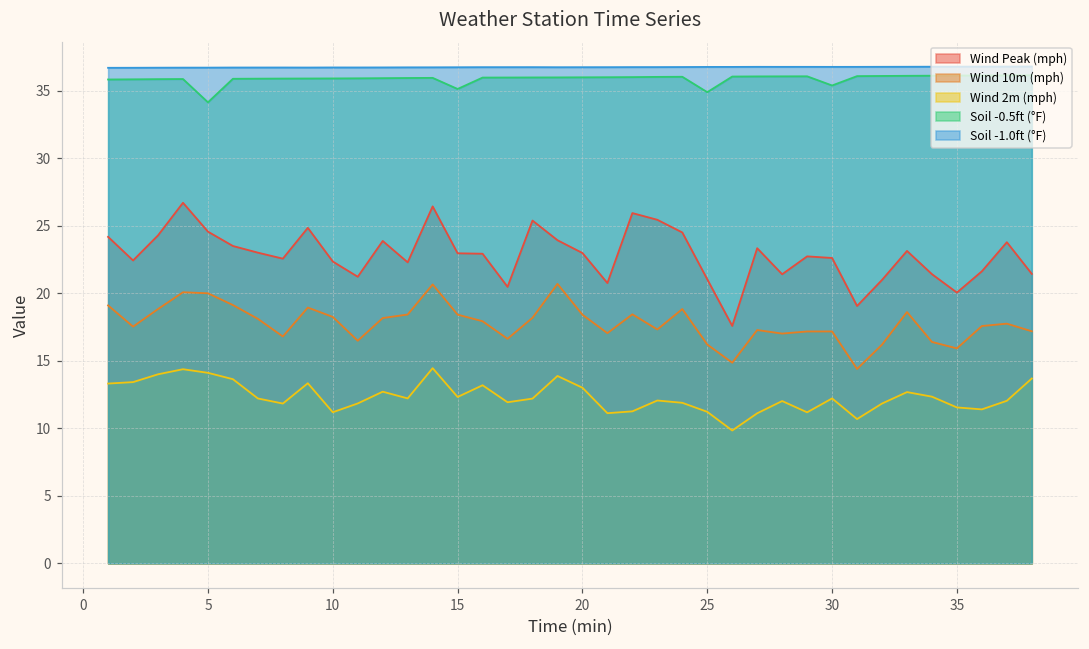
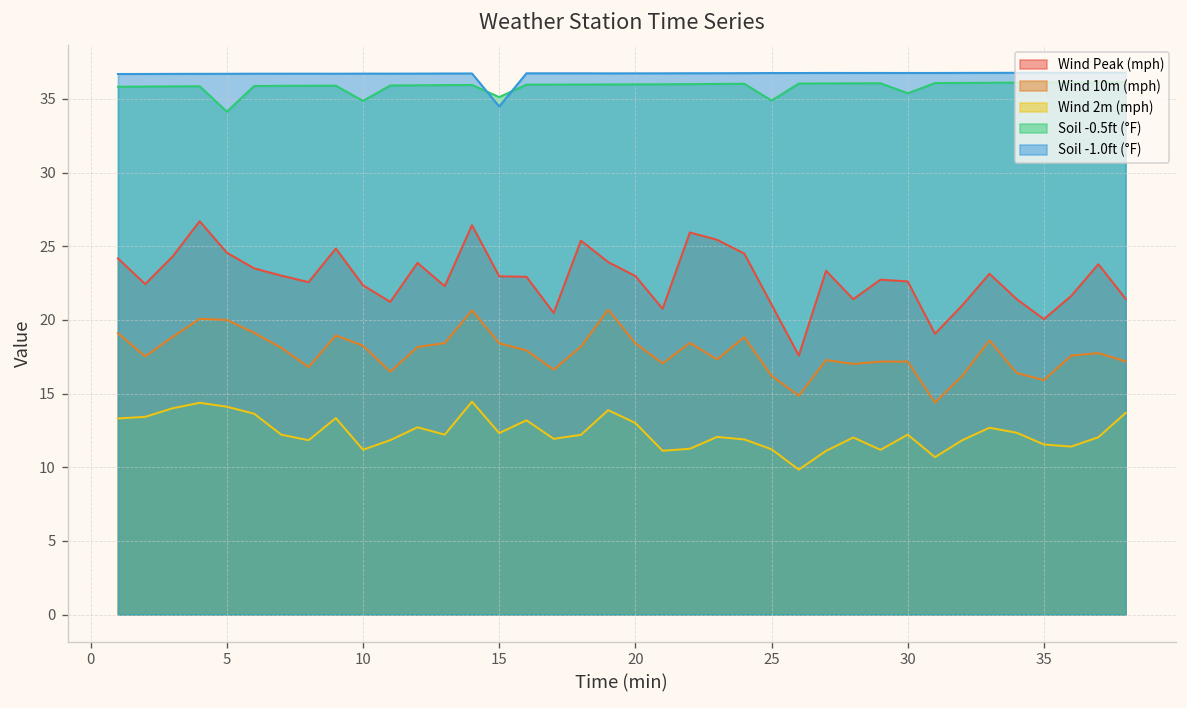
Soil -0.5ft (°F), 10: 35.9 -> 34.9
Soil -1.0ft (°F), 15: 36.7 -> 34.5
